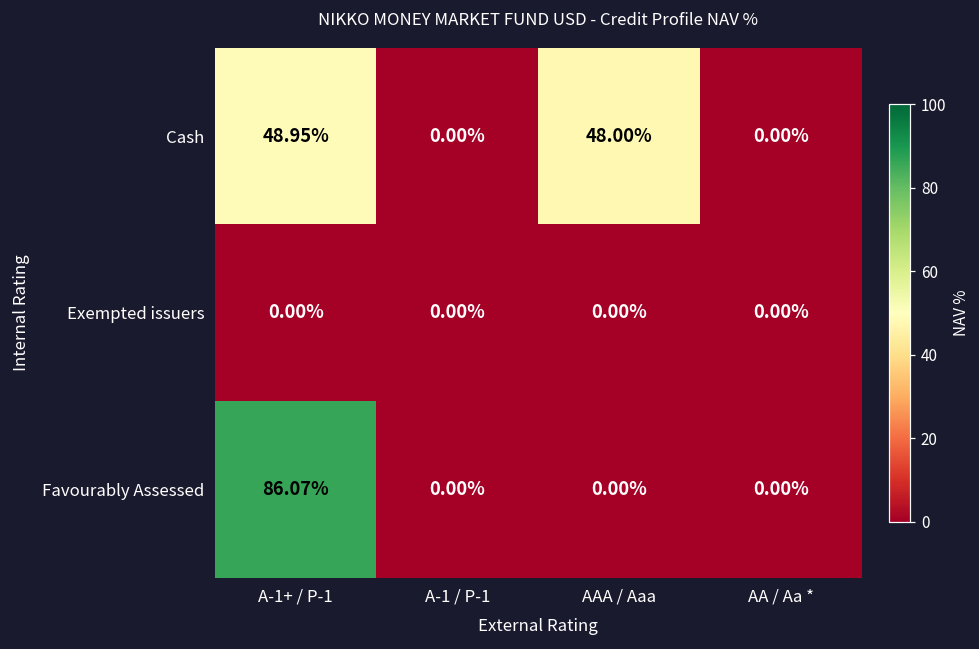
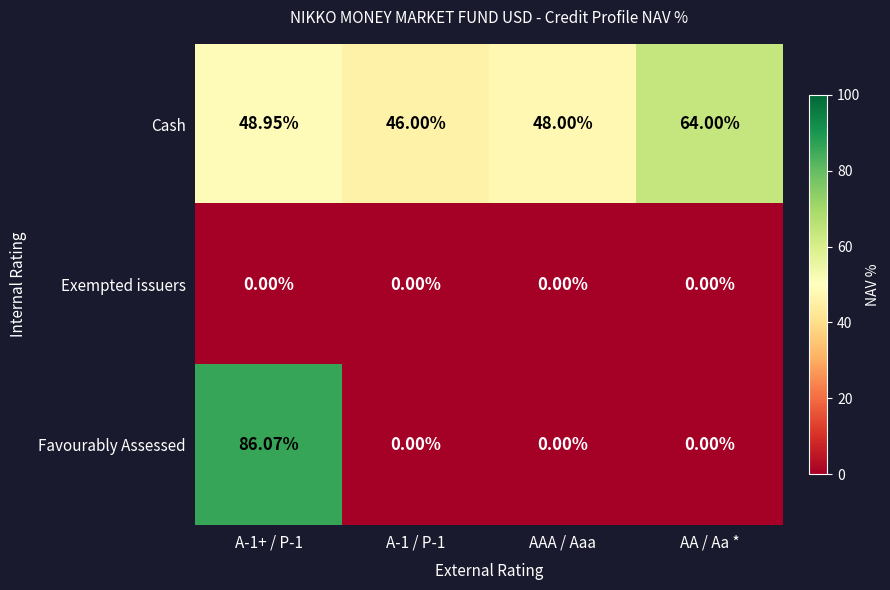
Cash, A-1 / P-1: 0.00% -> 46.00%
Cash, AA / Aa *: 0.00% -> 64.00%
